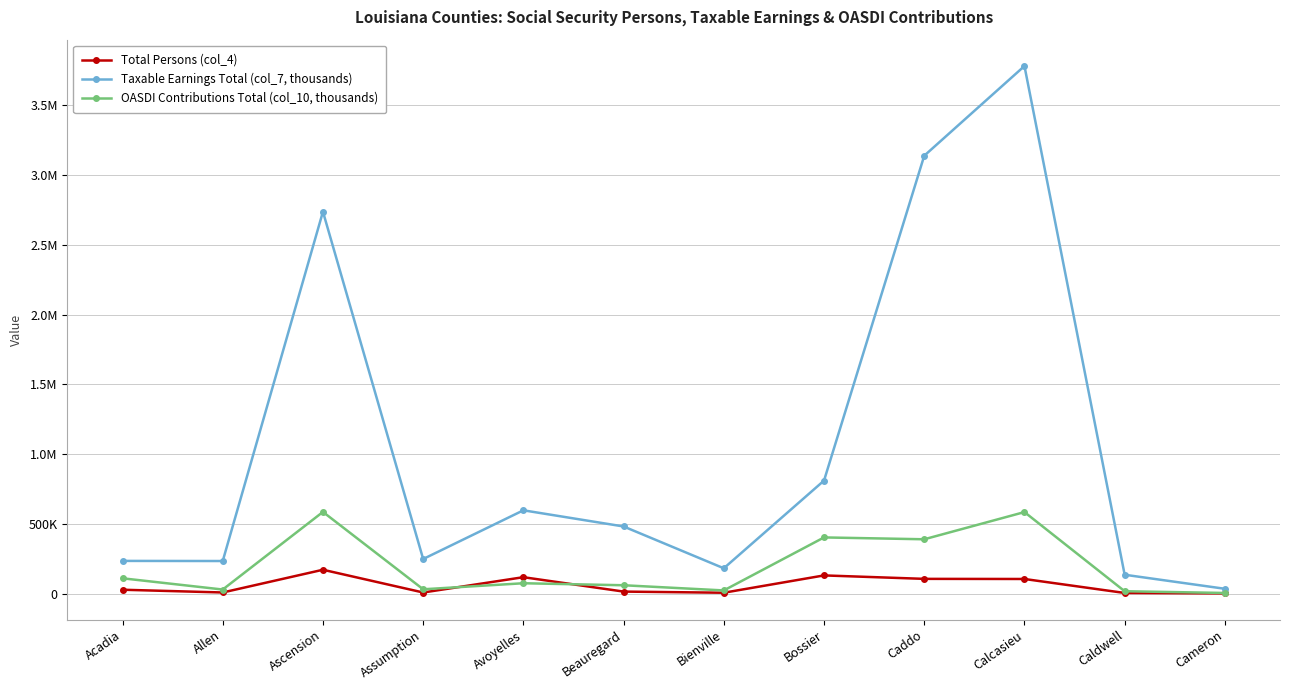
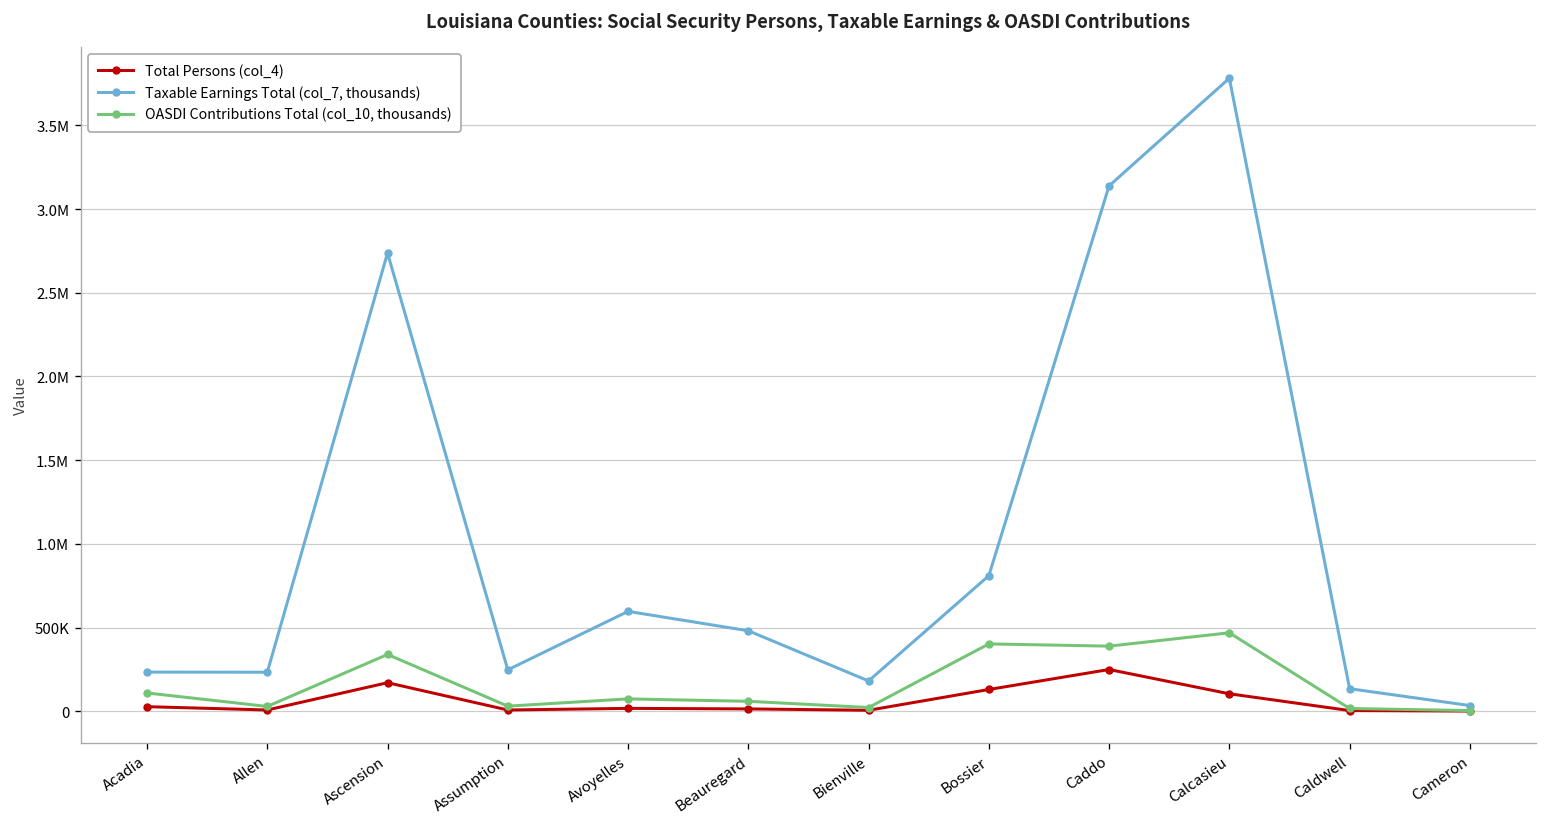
OASDI Contributions Total (col_10, thousands), Ascension: 590000 -> 340000
Total Persons (col_4), Avoyelles: 120000 -> 20000
Total Persons (col_4), Caddo: 110000 -> 250000
OASDI Contributions Total (col_10, thousands), Calcasieu: 580000 -> 470000
